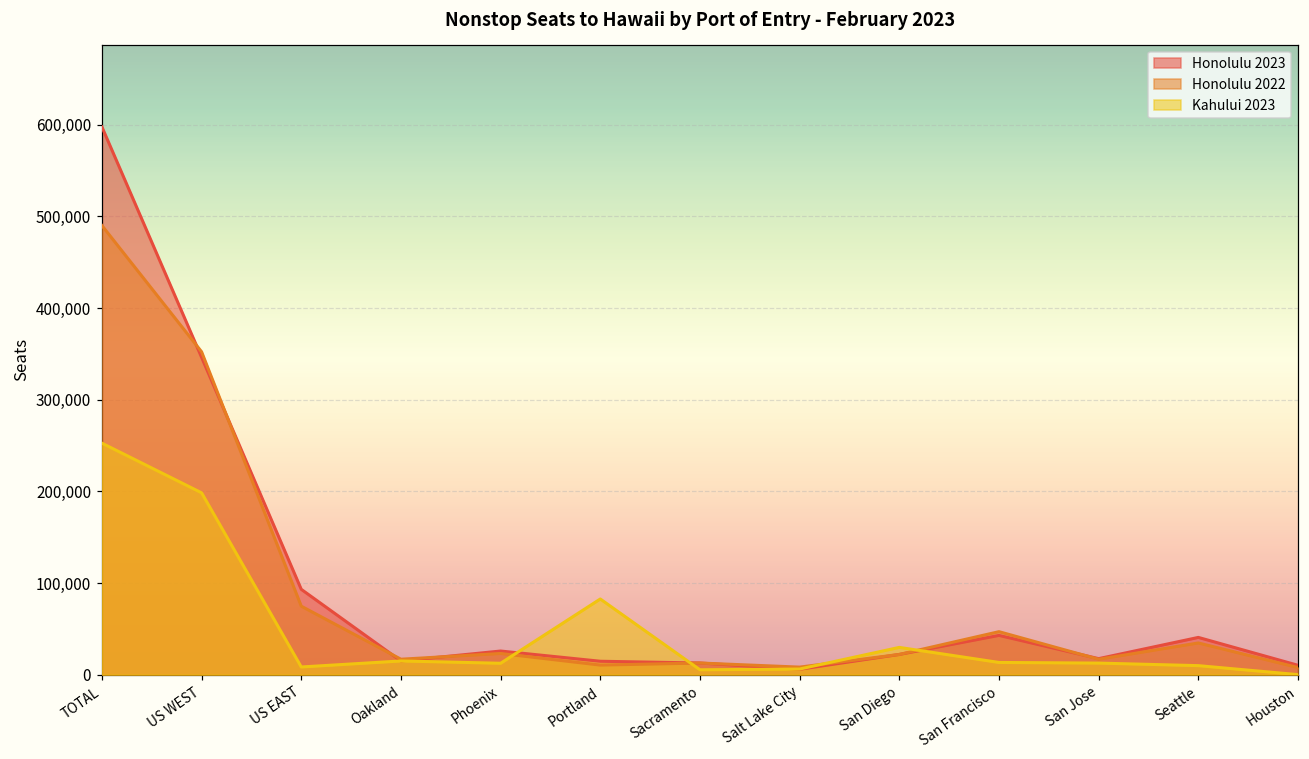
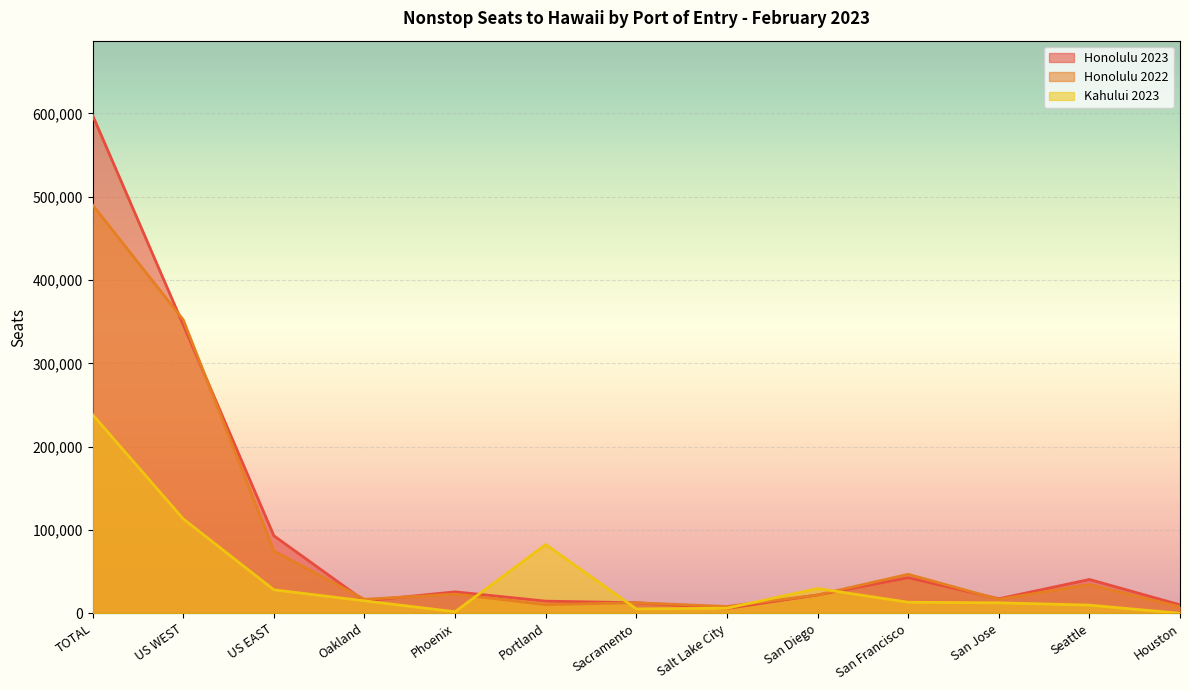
Kahului 2023, TOTAL: 250,000 -> 240,000
Kahului 2023, US WEST: 200,000 -> 110,000
Kahului 2023, US EAST: 10,000 -> 30,000
Kahului 2023, Phoenix: 10,000 -> 0
